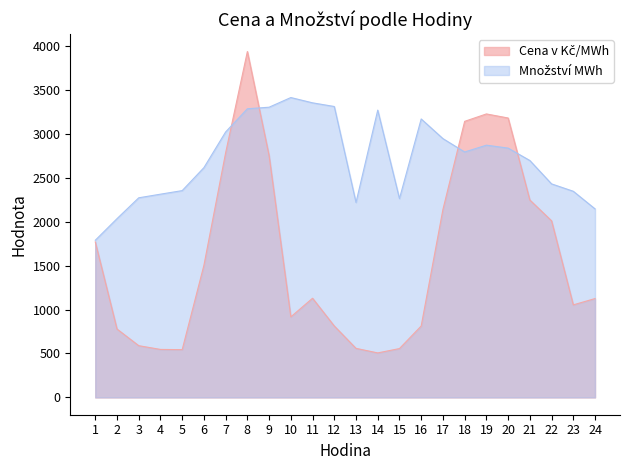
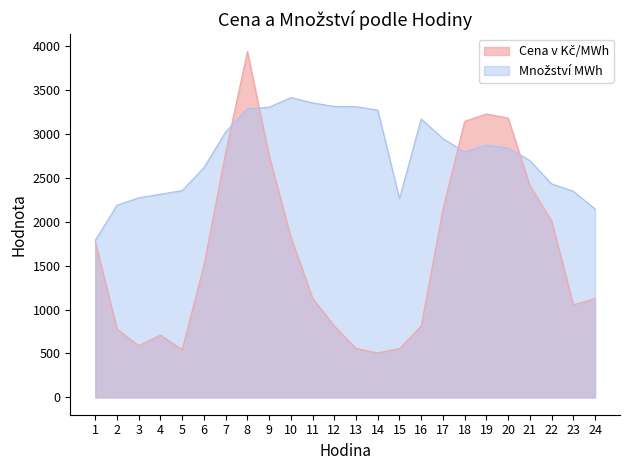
Množství MWh, 2: 2000 -> 2200
Cena v Kč/MWh, 4: 500 -> 700
Cena v Kč/MWh, 10: 900 -> 1800
Množství MWh, 13: 2200 -> 3300
Cena v Kč/MWh, 21: 2200 -> 2400
